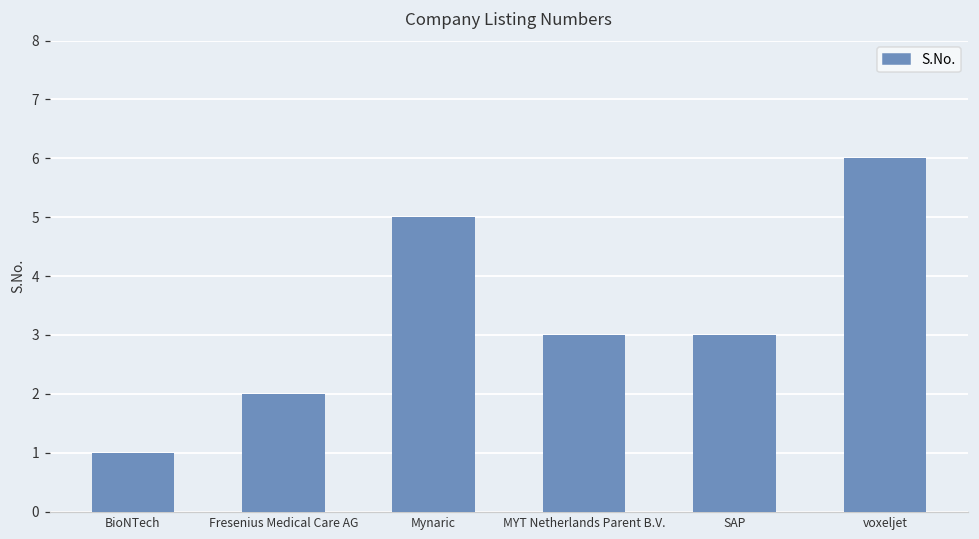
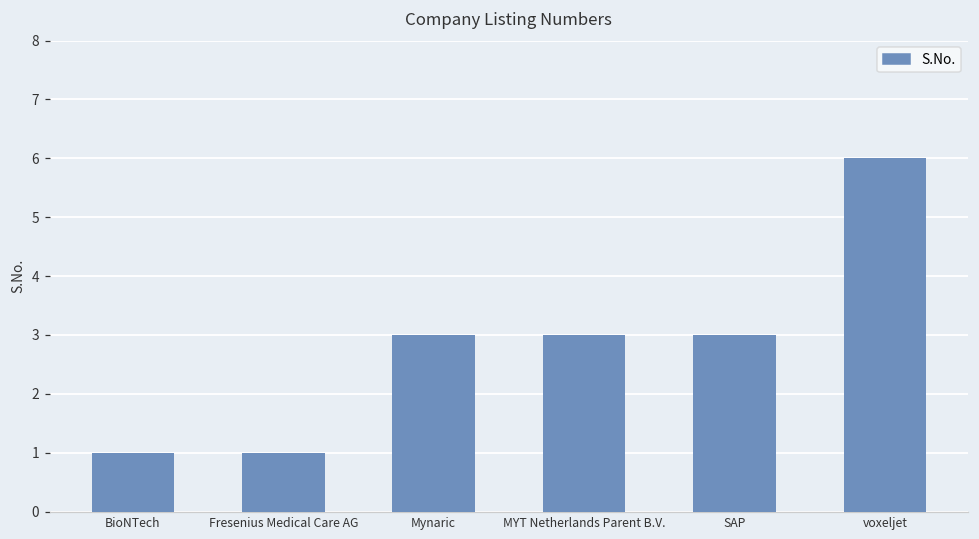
Fresenius Medical Care AG: 2 -> 1
Mynaric: 5 -> 3
